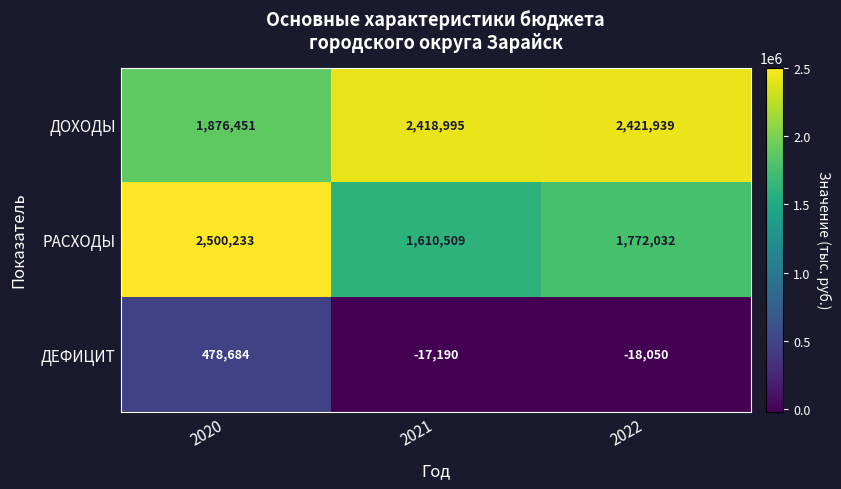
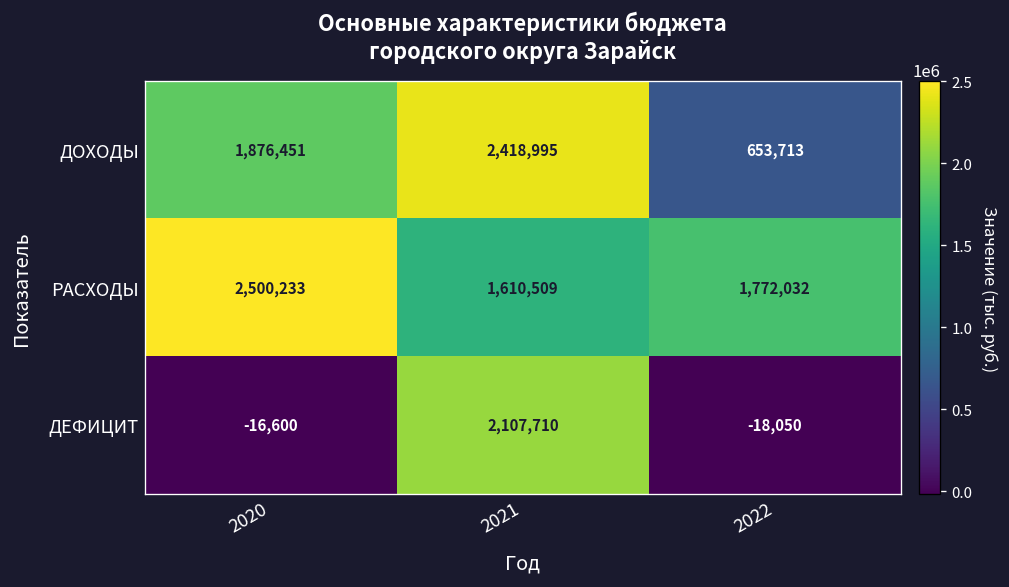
ДОХОДЫ, 2022: 2,421,939 -> 653,713
ДЕФИЦИТ, 2020: 478,684 -> -16,600
ДЕФИЦИТ, 2021: -17,190 -> 2,107,710
